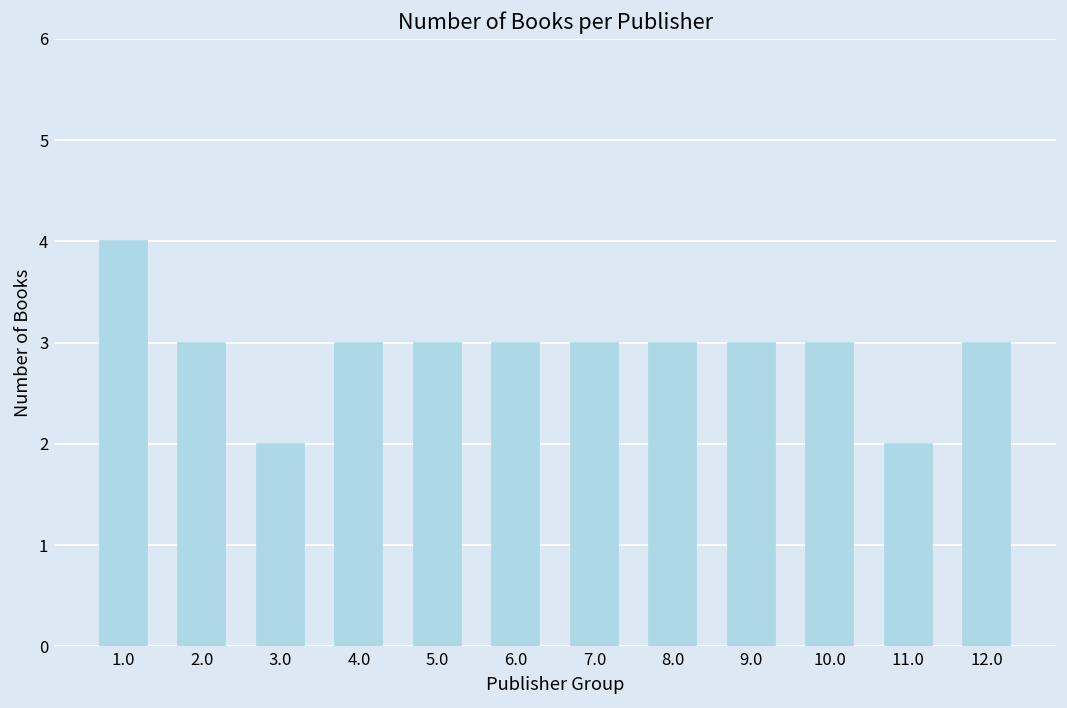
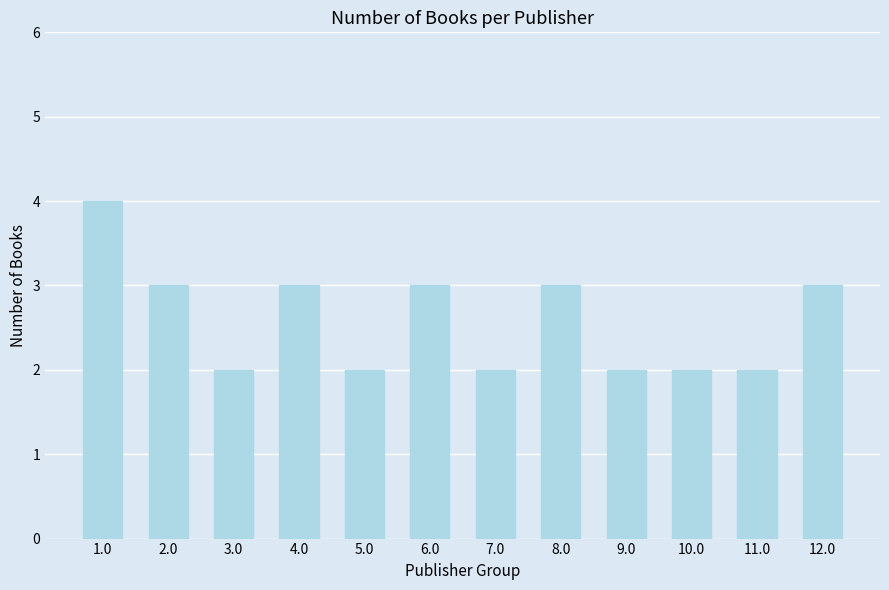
5.0: 3 -> 2
7.0: 3 -> 2
9.0: 3 -> 2
10.0: 3 -> 2
